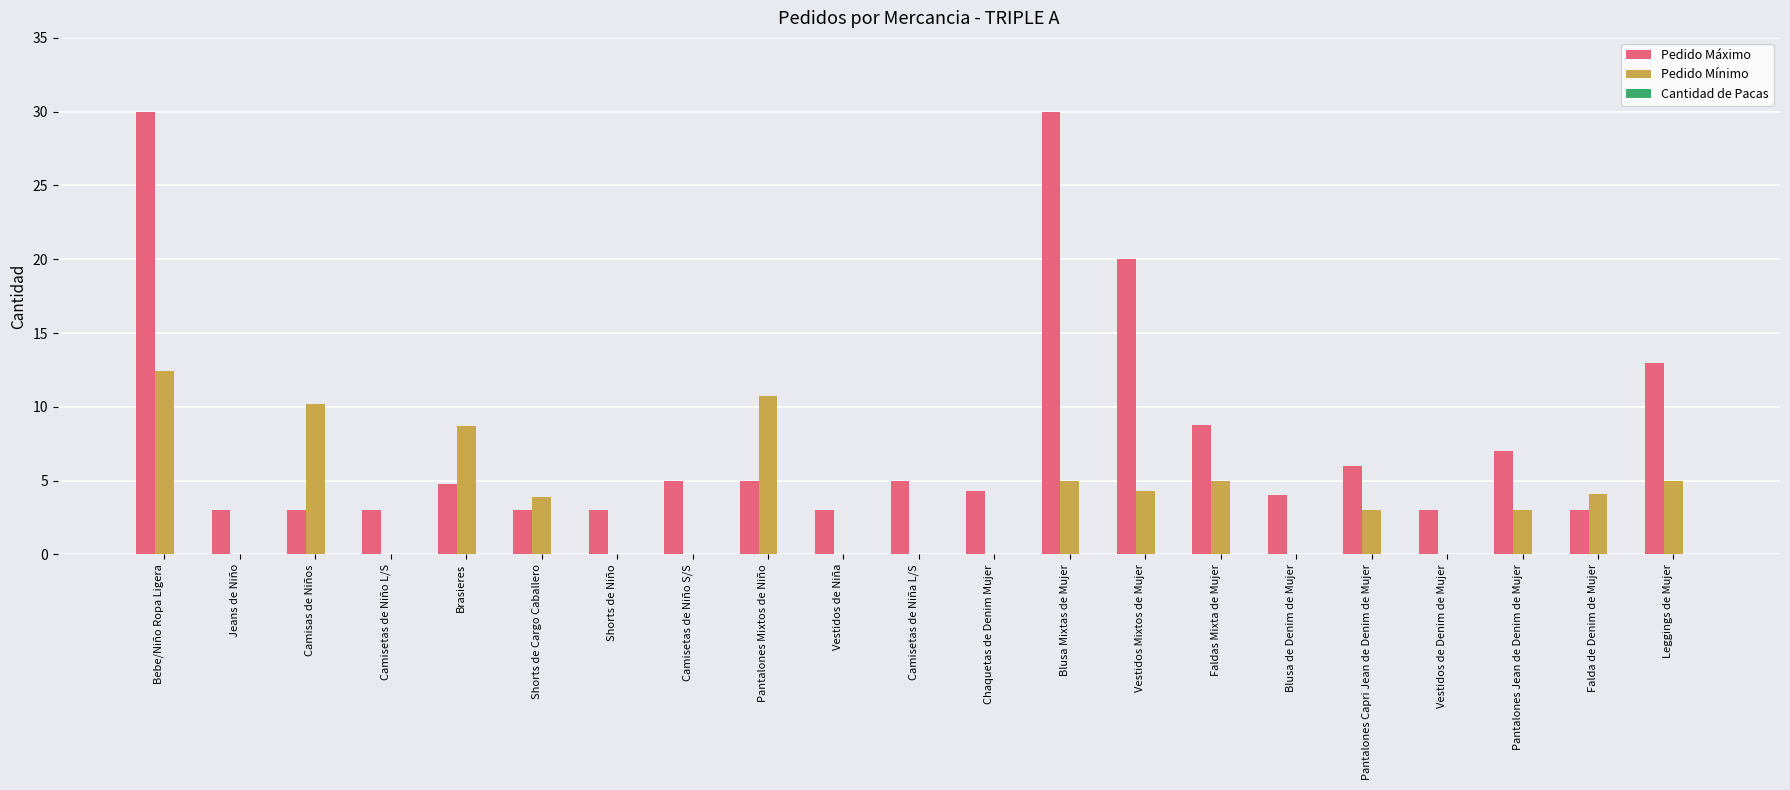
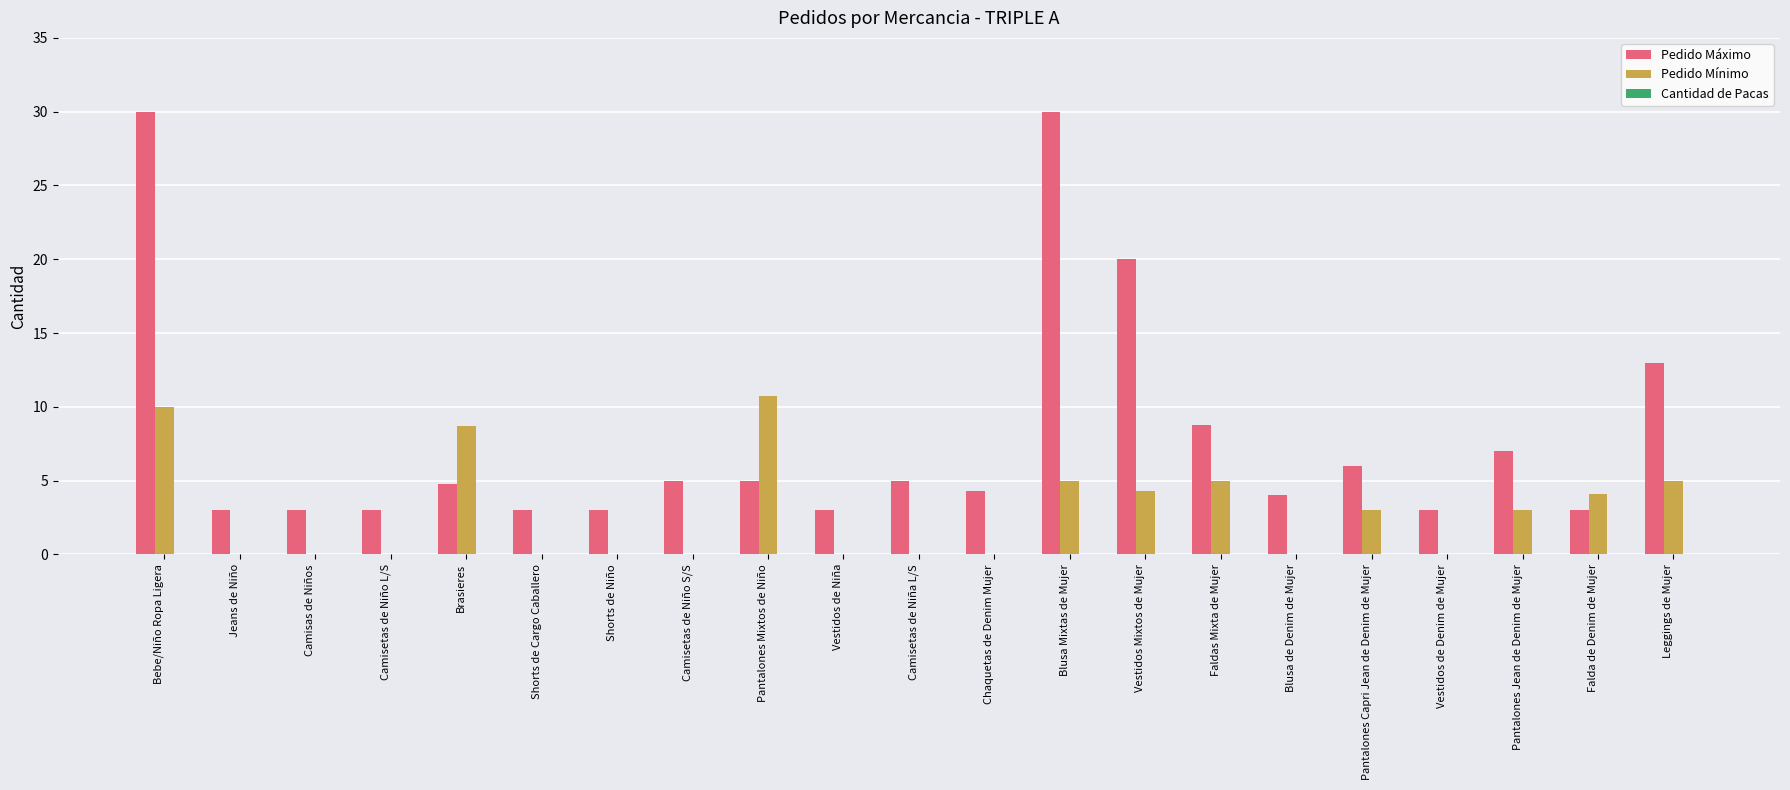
Pedido Mínimo, Bebe/Niño Ropa Ligera: 12.4 -> 10.0
Pedido Mínimo, Camisas de Niños: 10.2 -> 0.0
Pedido Mínimo, Shorts de Cargo Caballero: 3.9 -> 0.0
